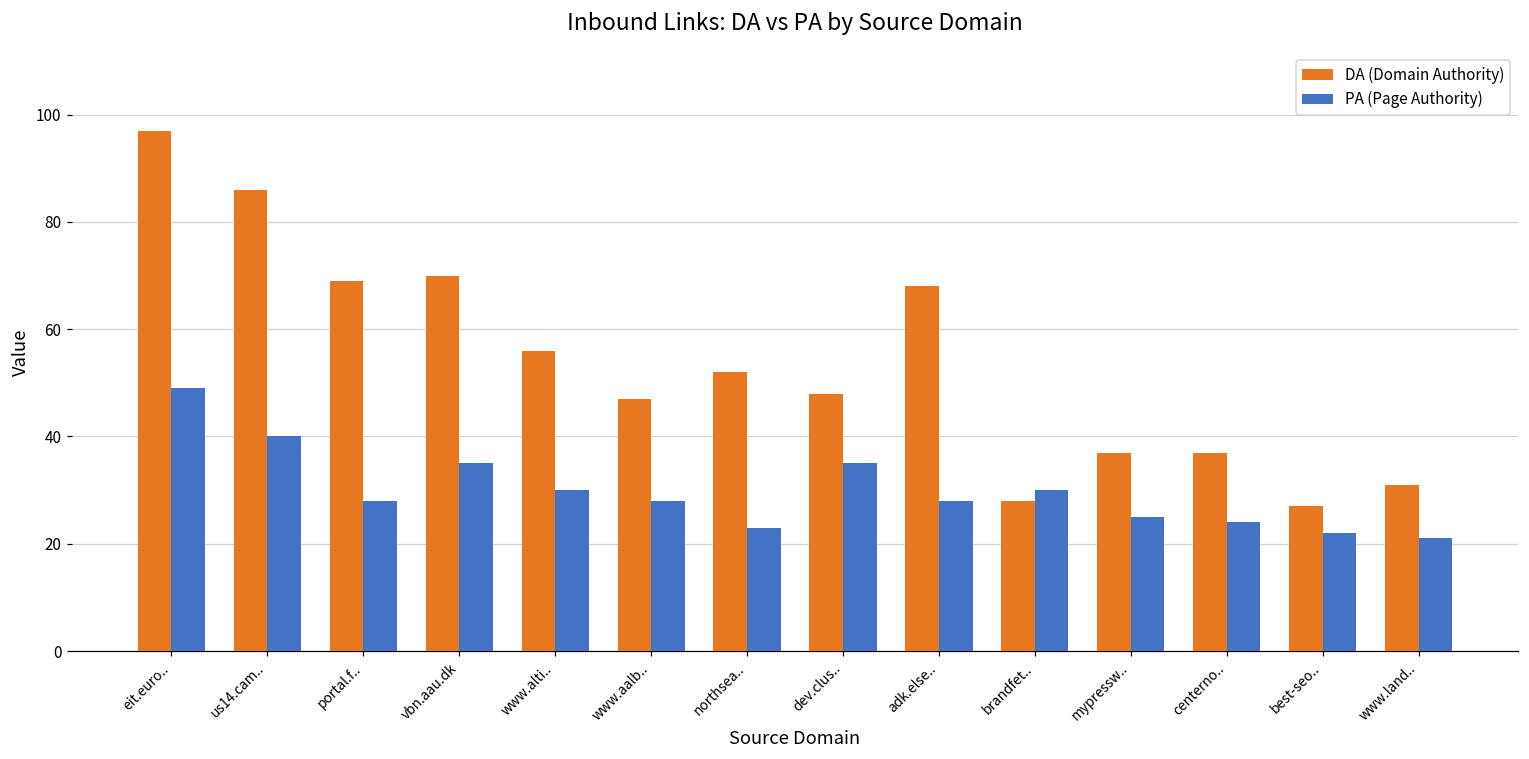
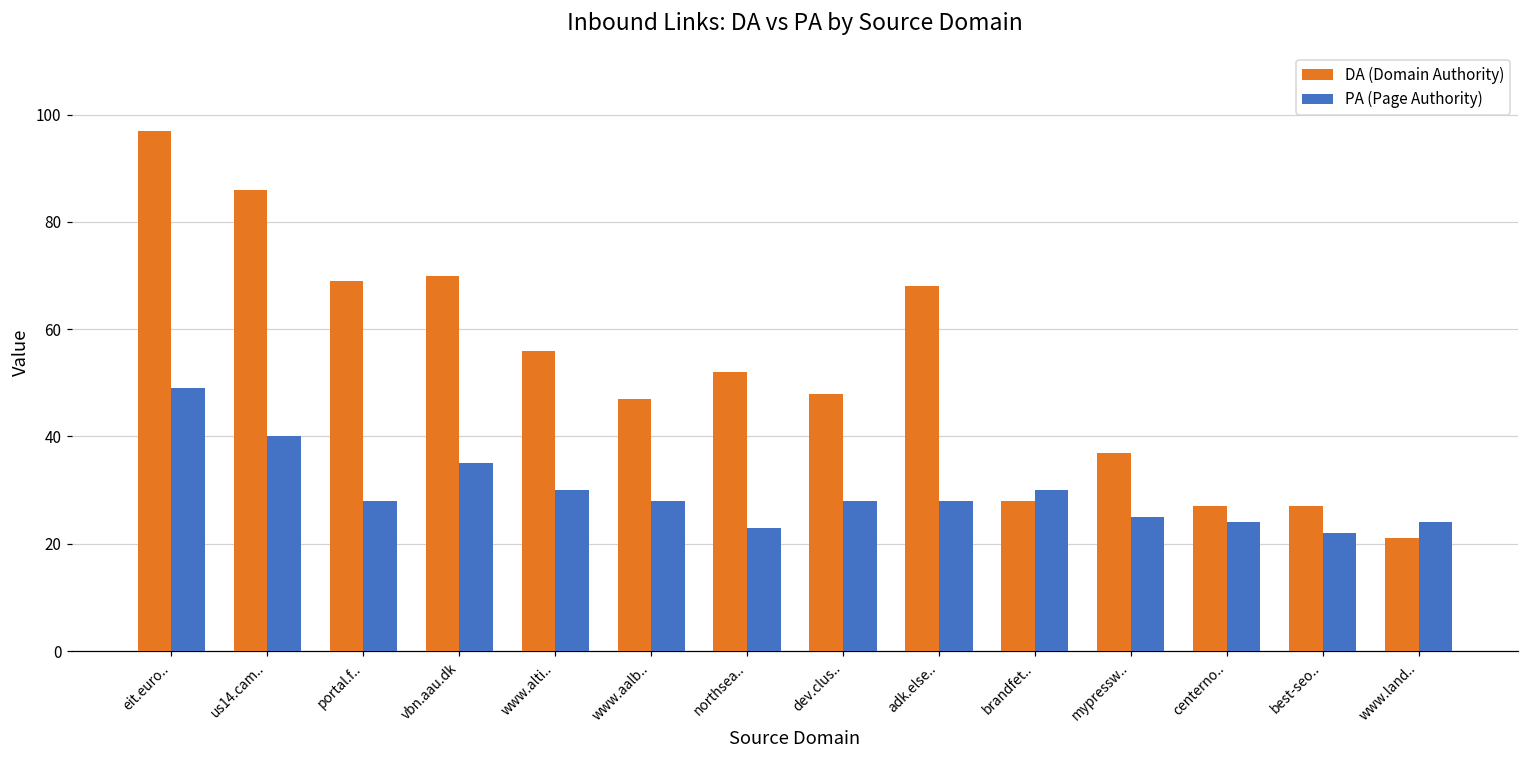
PA (Page Authority), dev.clus..: 35 -> 28
DA (Domain Authority), centerno..: 37 -> 27
DA (Domain Authority), www.land..: 31 -> 21
PA (Page Authority), www.land..: 21 -> 24
